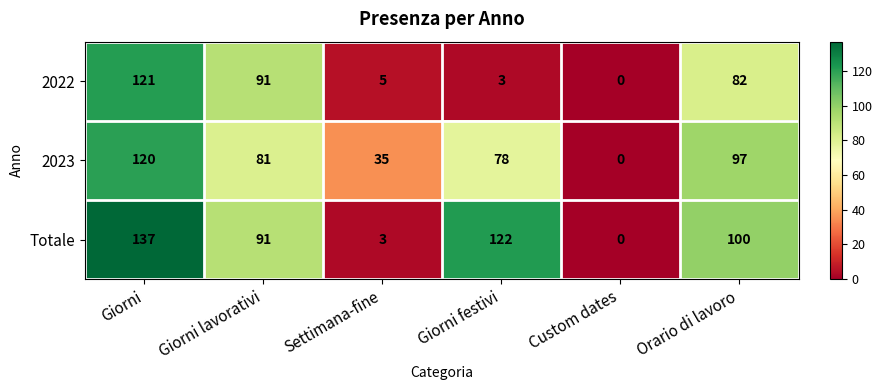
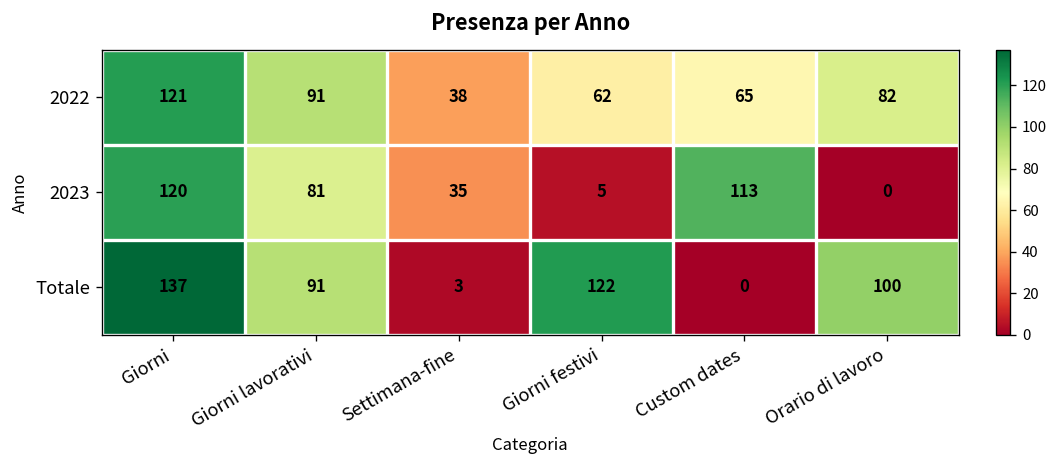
2022, Settimana-fine: 5 -> 38
2022, Giorni festivi: 3 -> 62
2022, Custom dates: 0 -> 65
2023, Giorni festivi: 78 -> 5
2023, Custom dates: 0 -> 113
2023, Orario di lavoro: 97 -> 0
